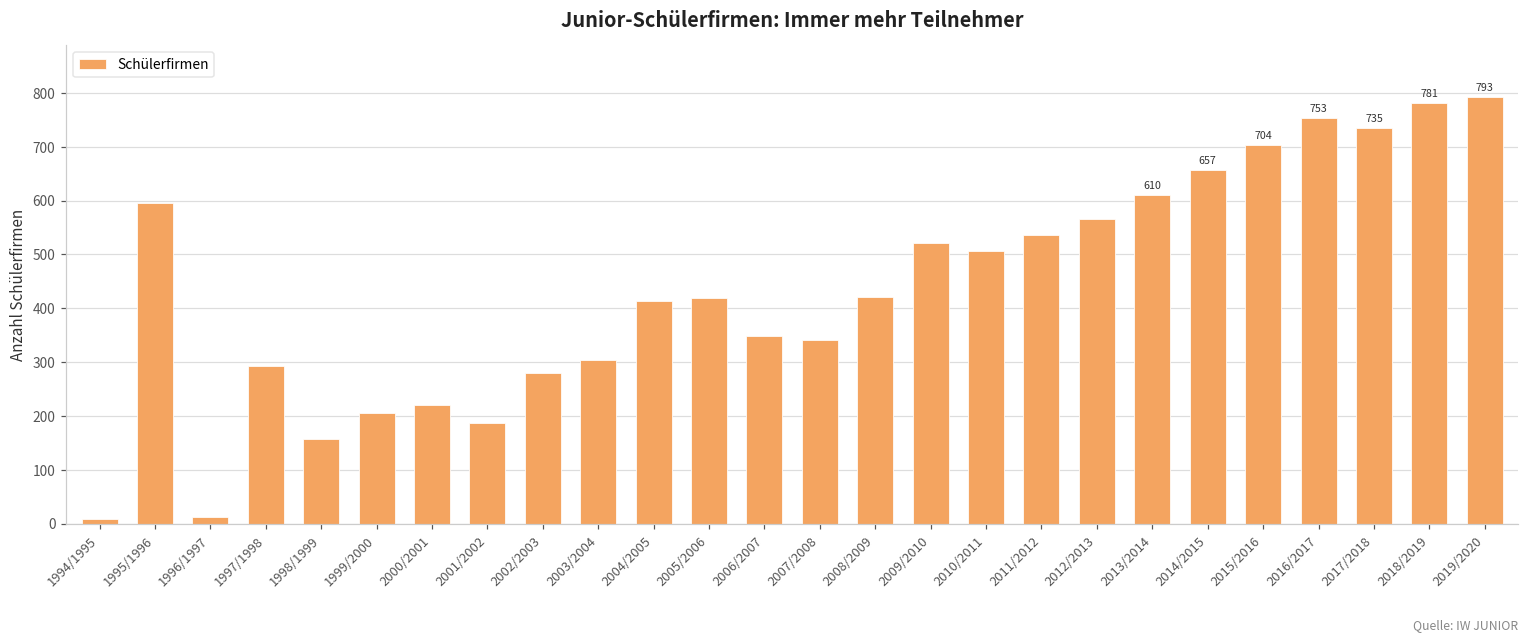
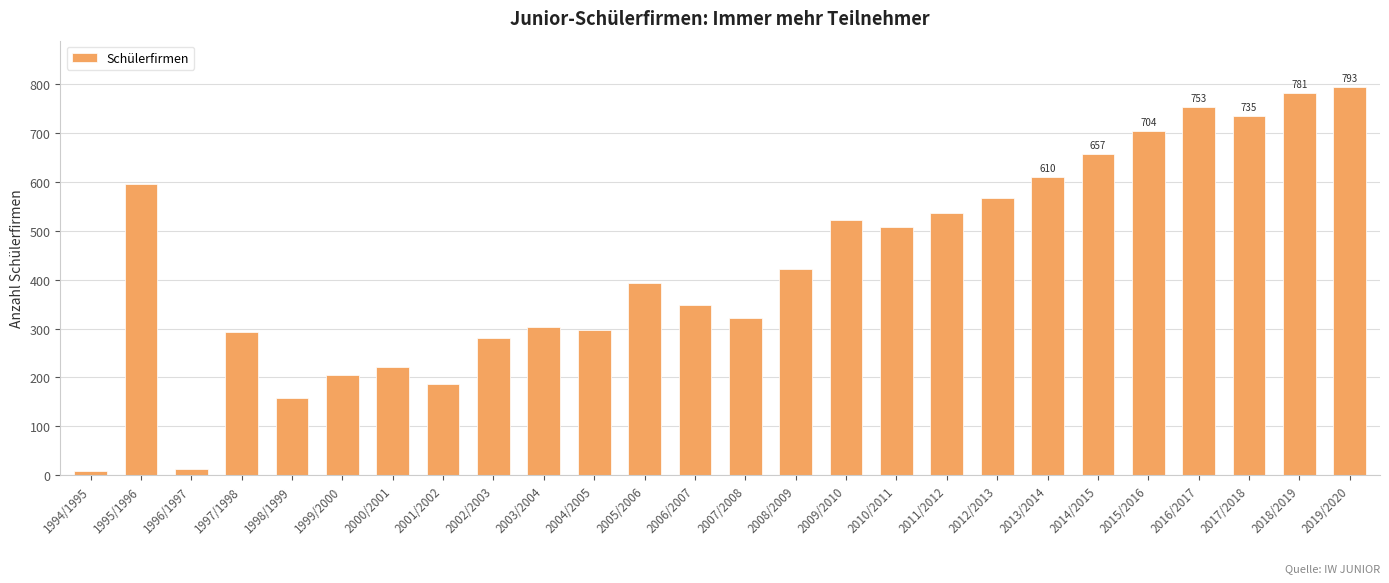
2004/2005: 410 -> 300
2005/2006: 420 -> 390
2007/2008: 340 -> 320
